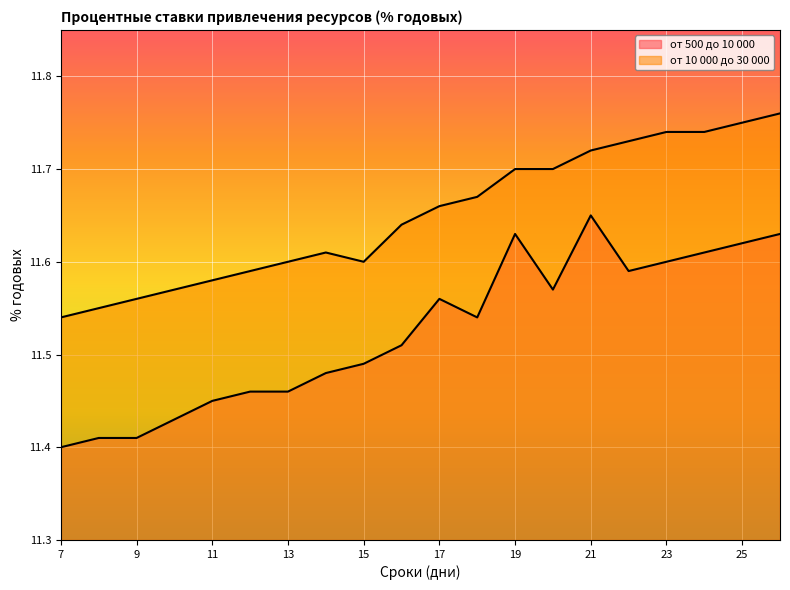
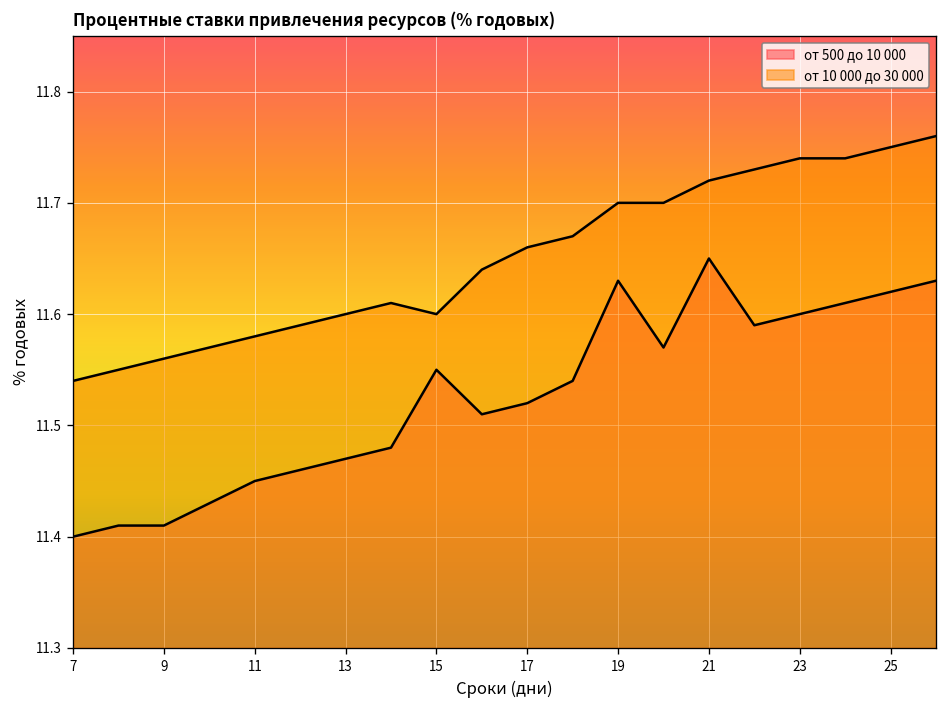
от 500 до 10 000, 13: 11.46 -> 11.47
от 500 до 10 000, 15: 11.49 -> 11.55
от 500 до 10 000, 17: 11.56 -> 11.52
